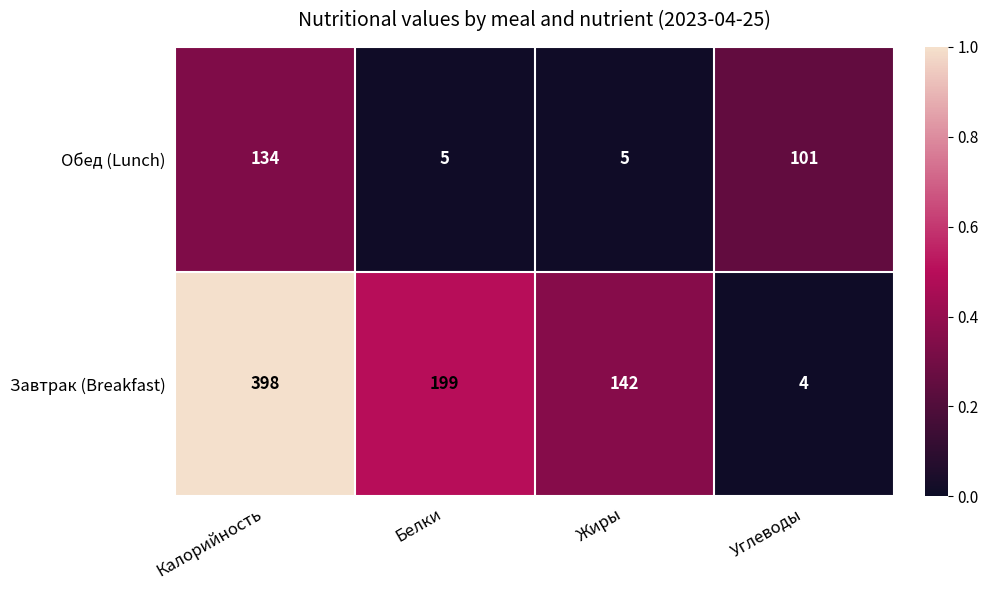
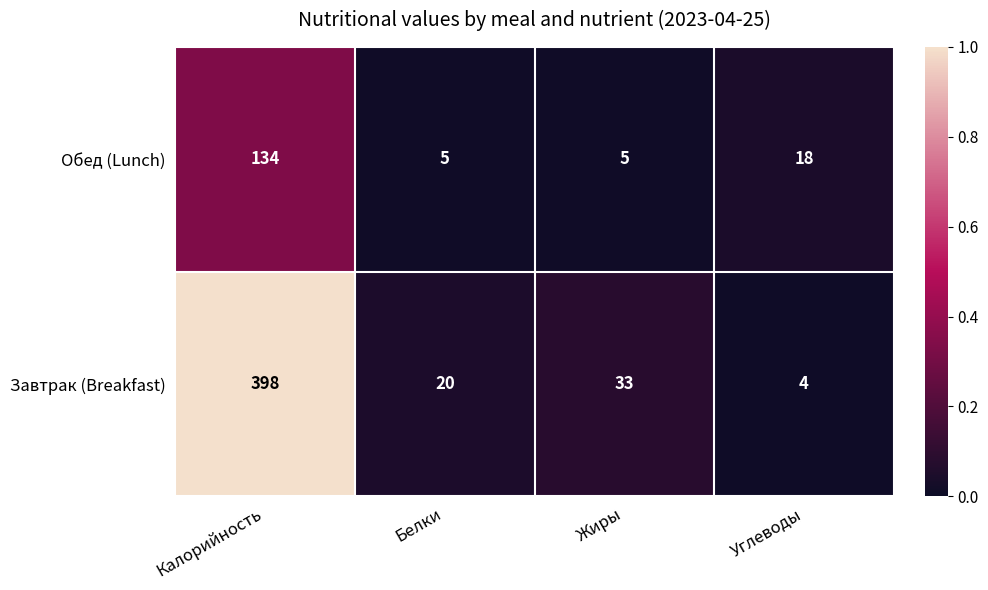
Обед (Lunch), Углеводы: 101 -> 18
Завтрак (Breakfast), Белки: 199 -> 20
Завтрак (Breakfast), Жиры: 142 -> 33
